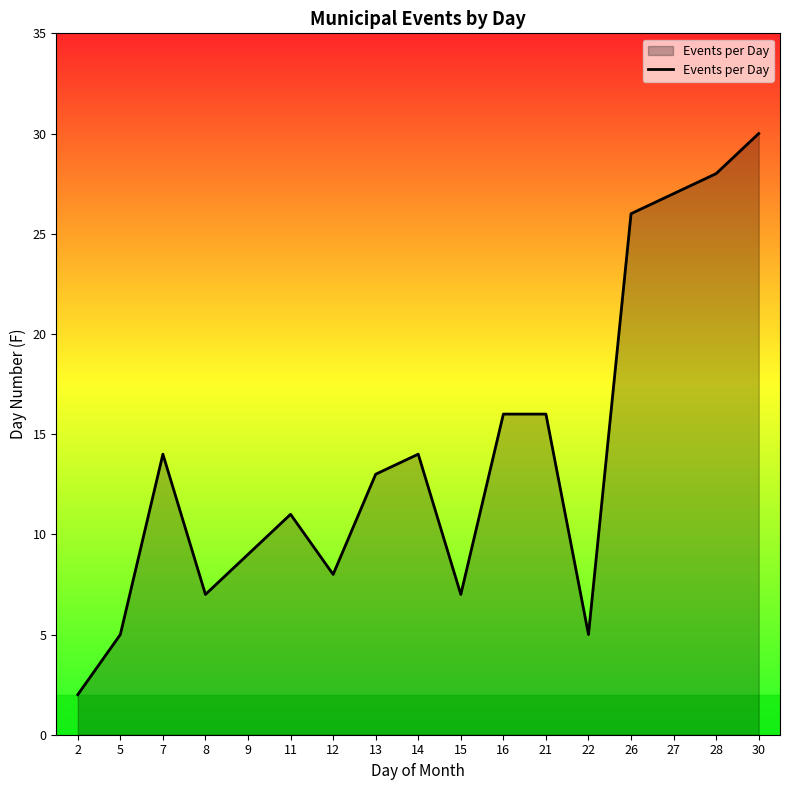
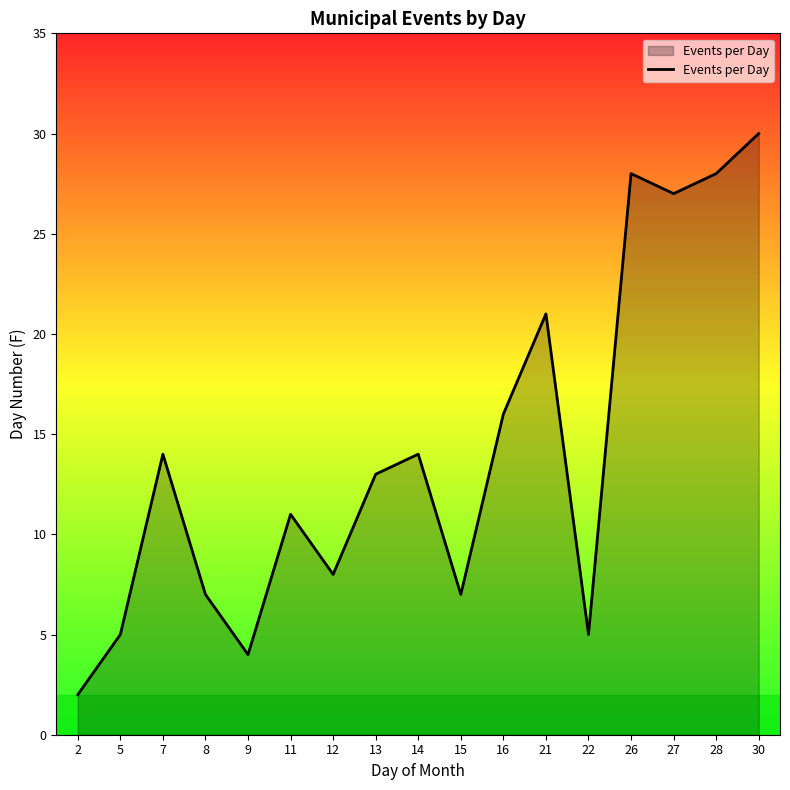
9: 9 -> 4
21: 16 -> 21
26: 26 -> 28
